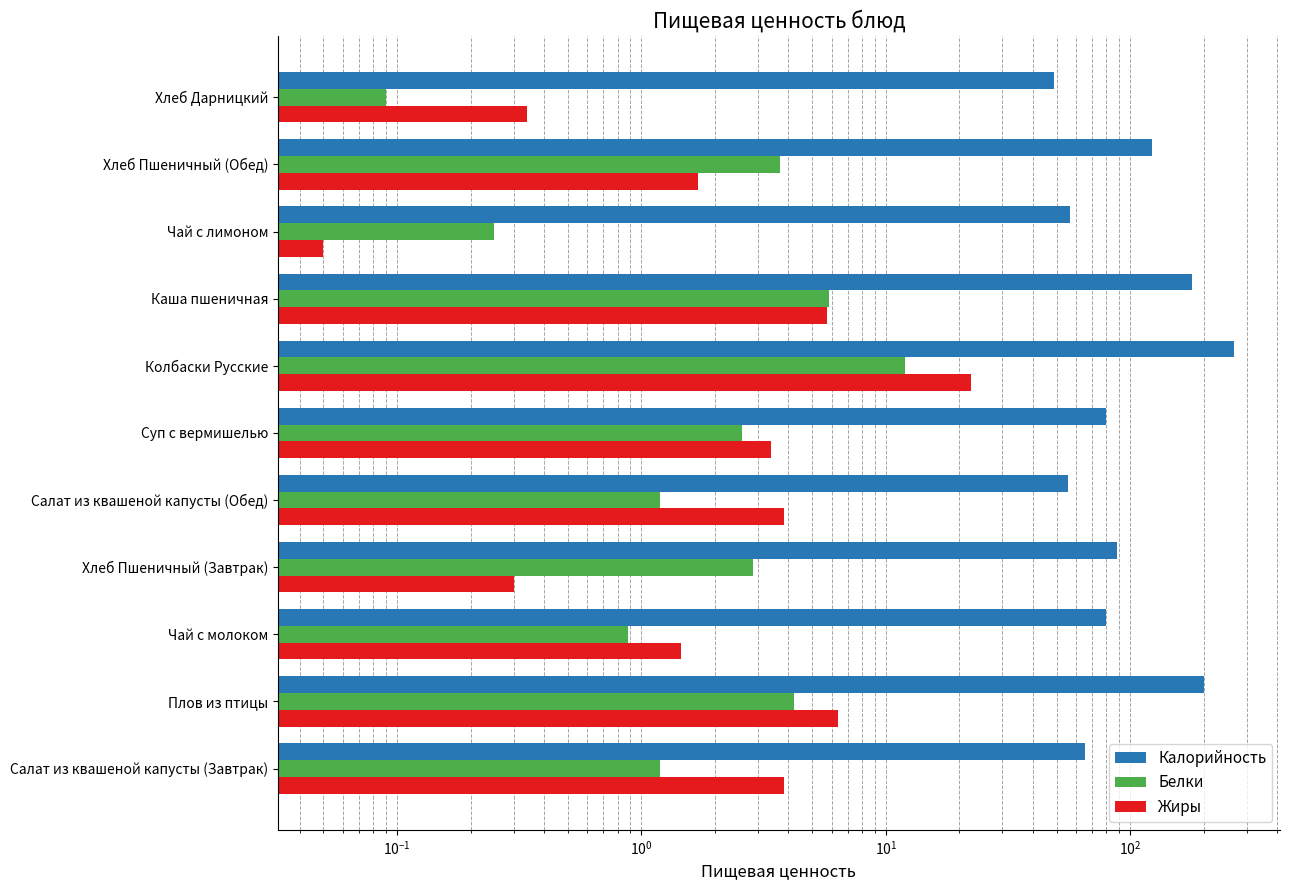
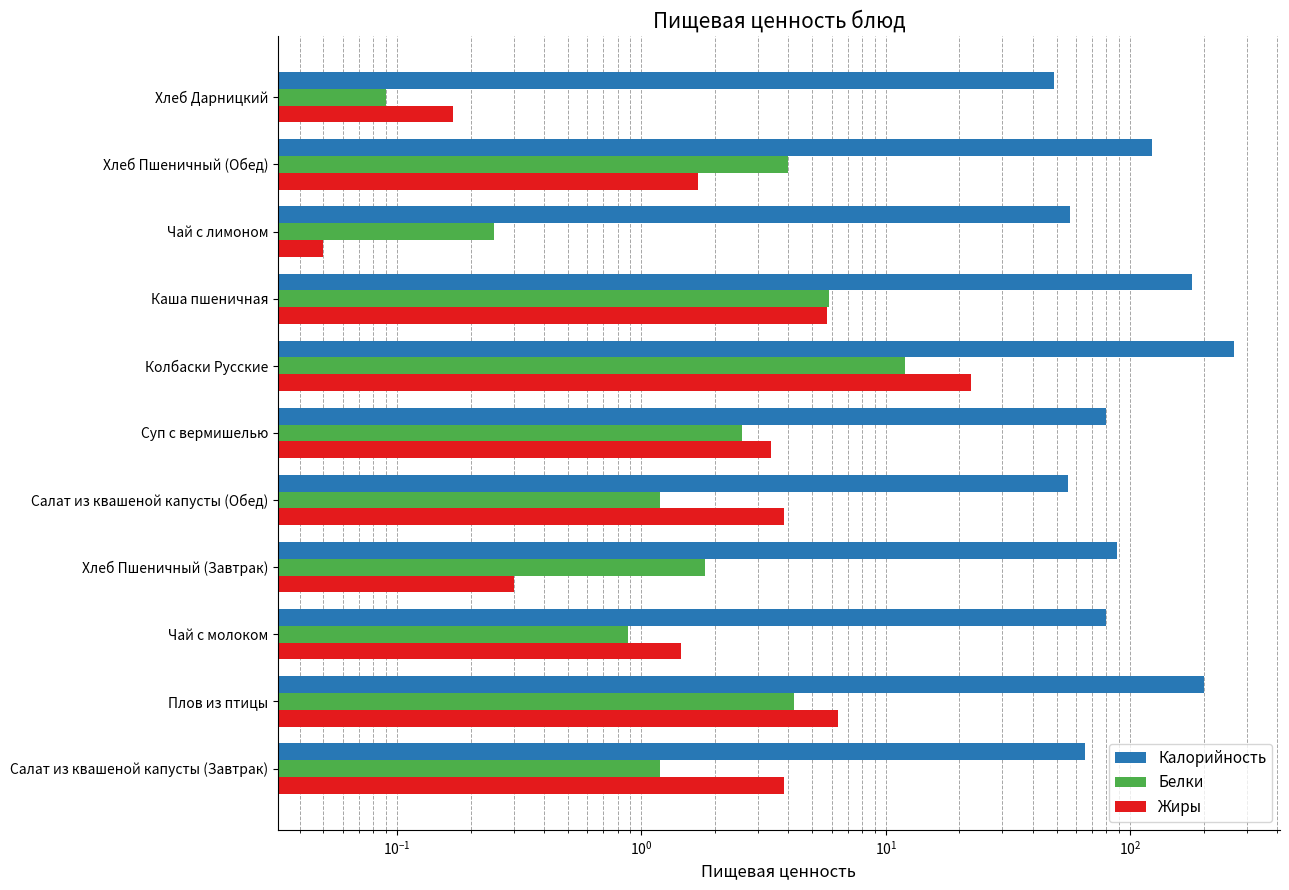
Жиры, Хлеб Дарницкий: 0.34 -> 0.17
Белки, Хлеб Пшеничный (Обед): 3.7 -> 4.0
Белки, Хлеб Пшеничный (Завтрак): 2.9 -> 1.8
